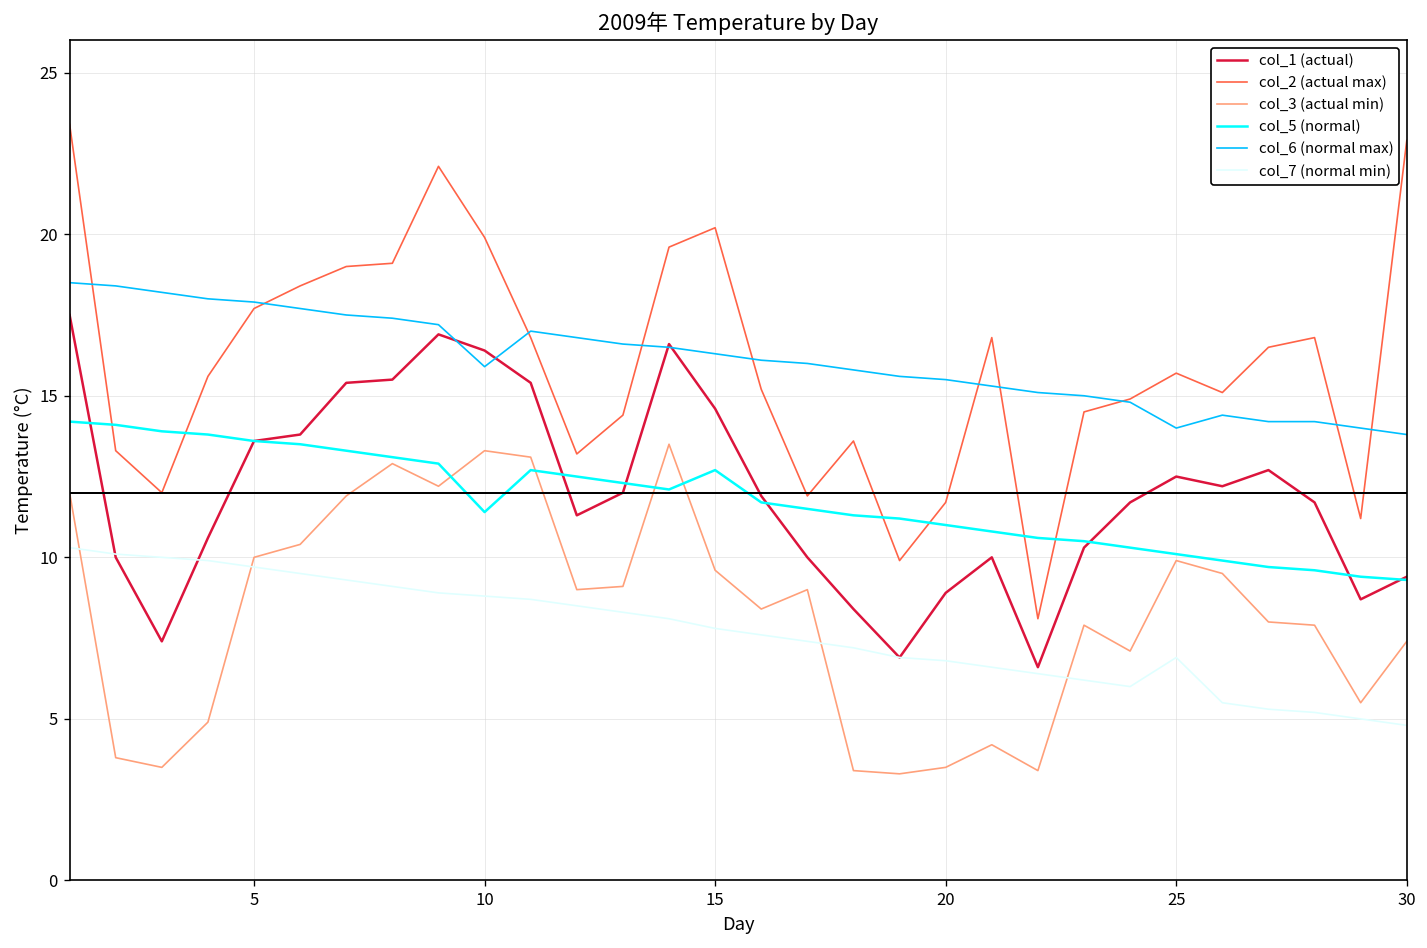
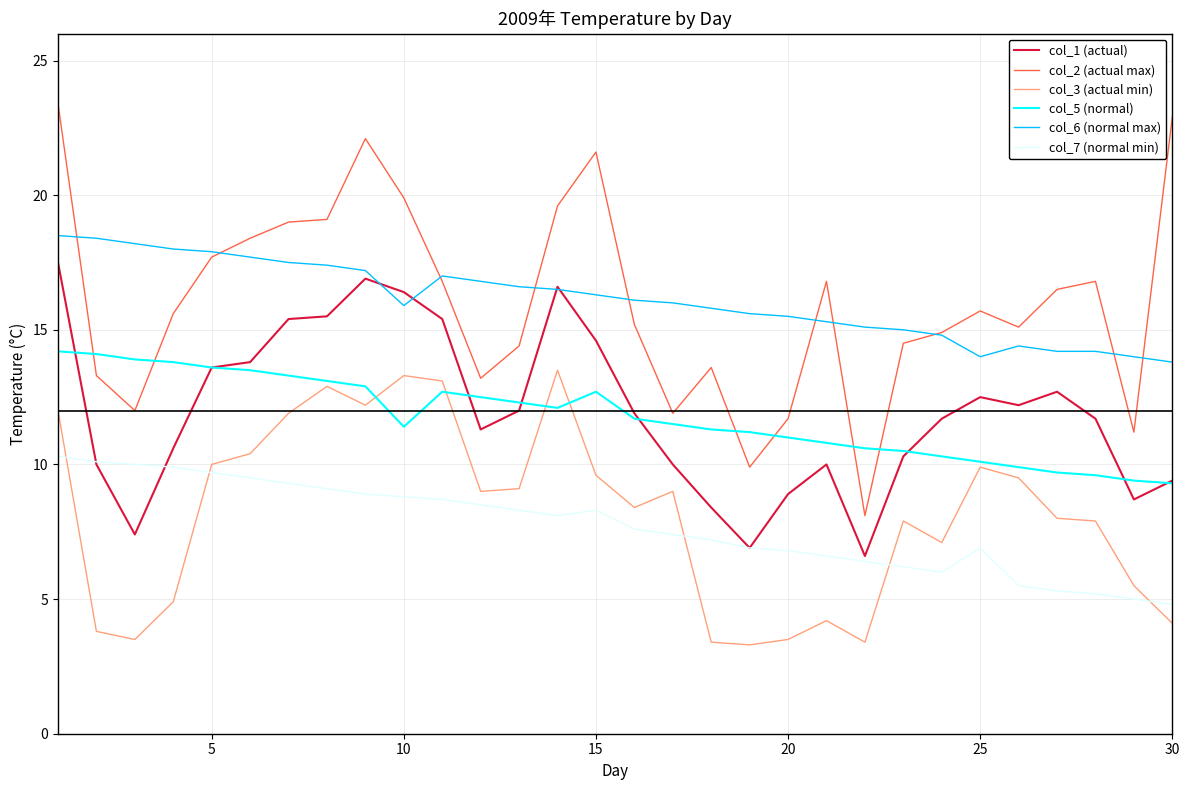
col_2 (actual max), 15: 20.2 -> 21.6
col_7 (normal min), 15: 7.8 -> 8.3
col_3 (actual min), 30: 7.4 -> 4.1
